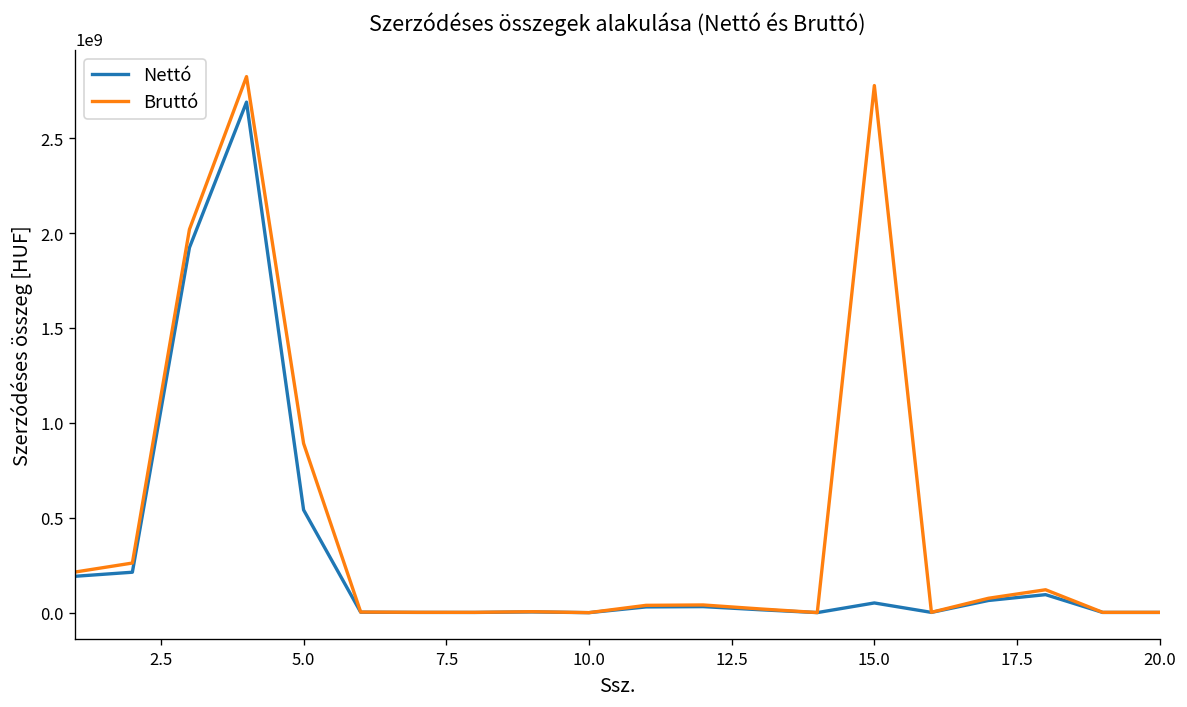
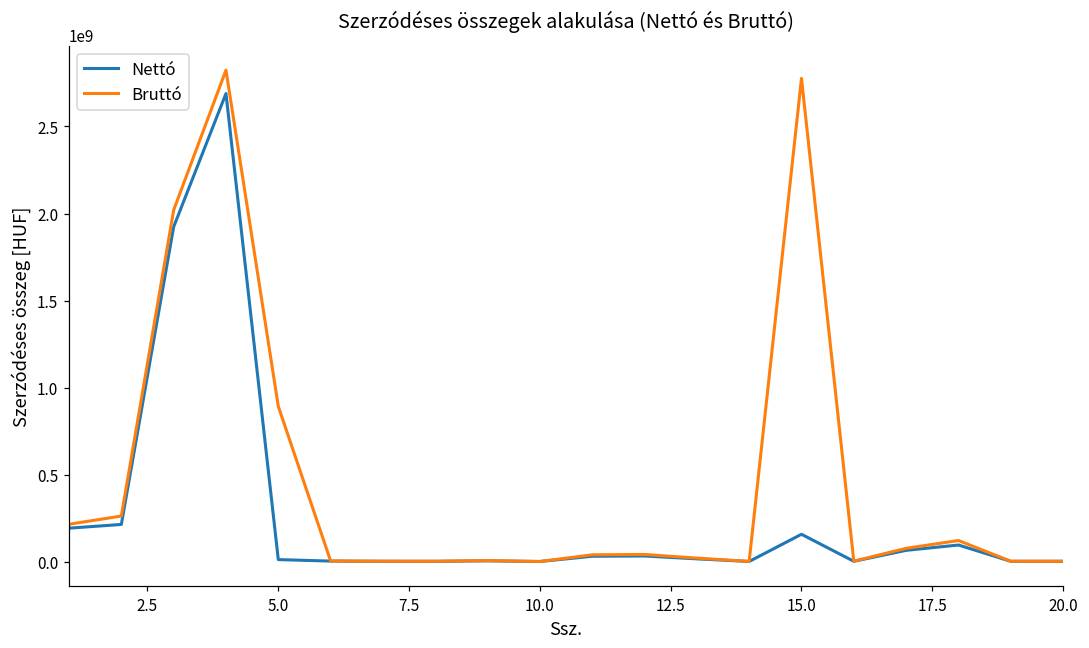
Nettó, 5.0: 540000000 -> 10000000
Nettó, 15.0: 50000000 -> 160000000
